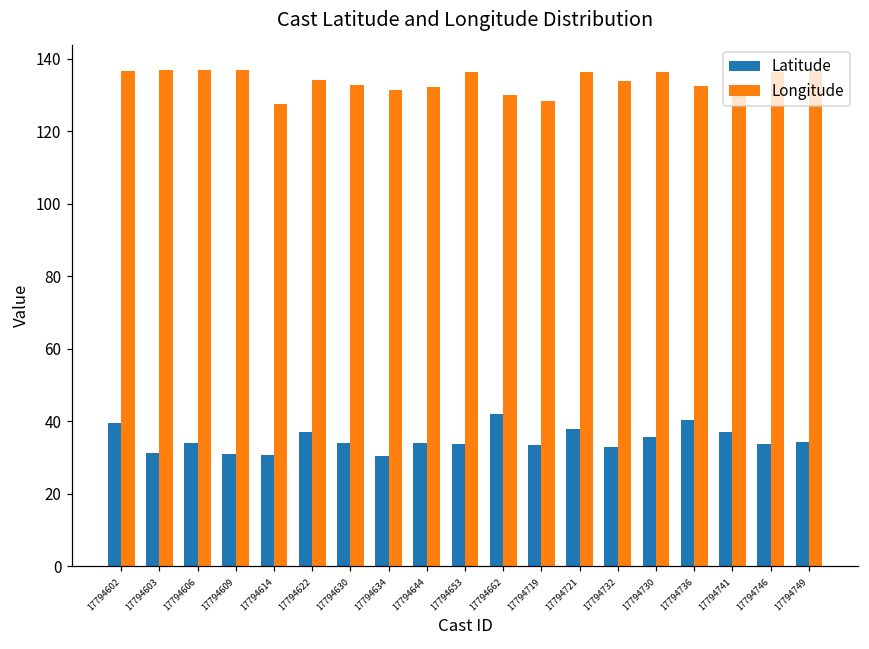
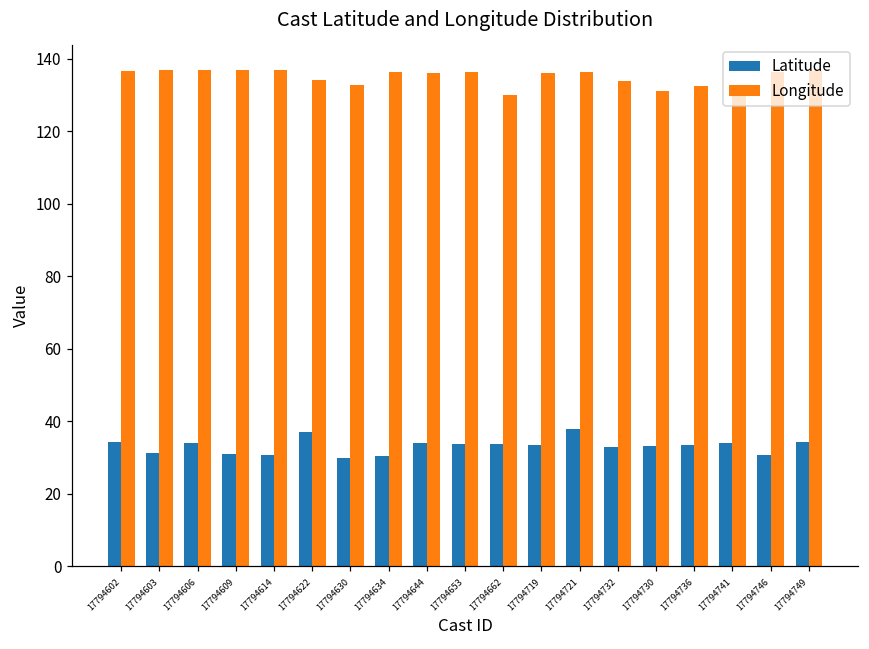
Latitude, 17794602: 39 -> 34
Longitude, 17794614: 128 -> 137
Latitude, 17794630: 34 -> 30
Longitude, 17794634: 131 -> 136
Longitude, 17794644: 132 -> 136
Latitude, 17794662: 42 -> 34
Longitude, 17794719: 128 -> 136
Latitude, 17794730: 36 -> 33
Longitude, 17794730: 136 -> 131
Latitude, 17794736: 40 -> 33
Latitude, 17794741: 37 -> 34
Latitude, 17794746: 34 -> 31
